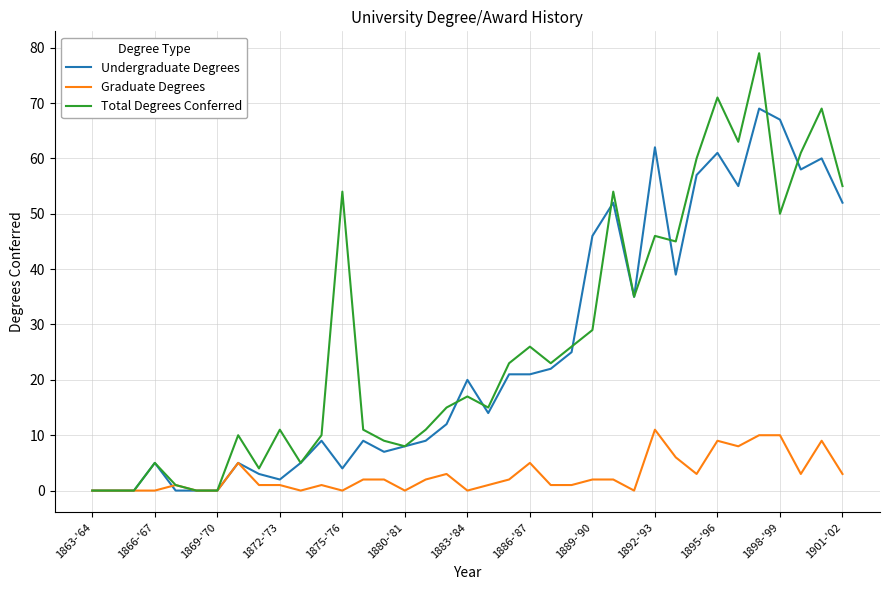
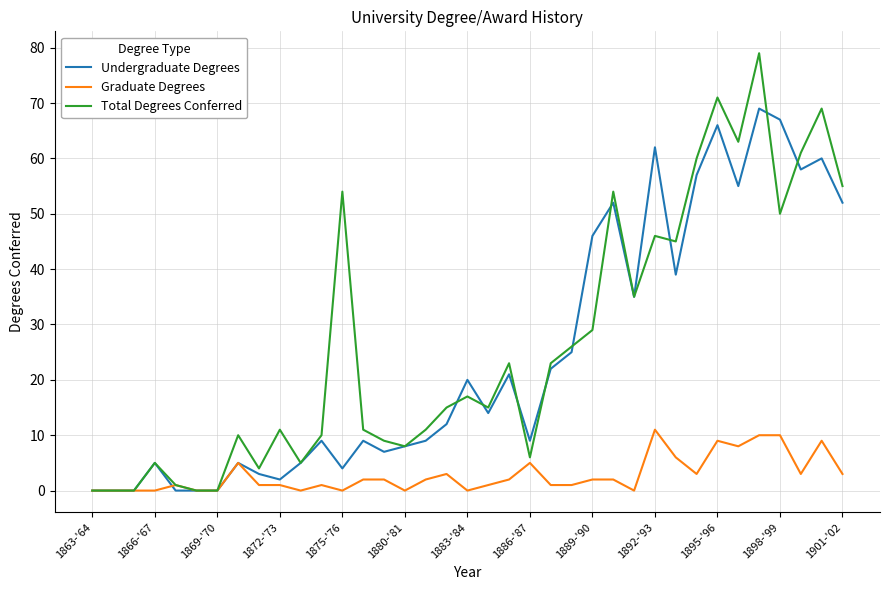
Undergraduate Degrees, 1886-'87: 21 -> 9
Total Degrees Conferred, 1886-'87: 26 -> 6
Undergraduate Degrees, 1895-'96: 61 -> 66
